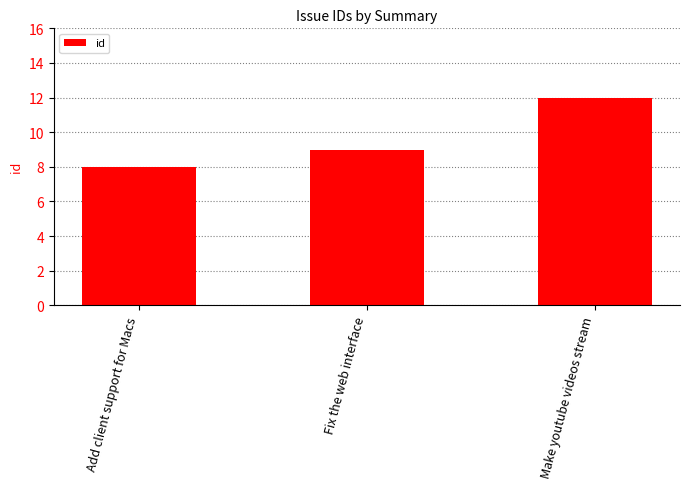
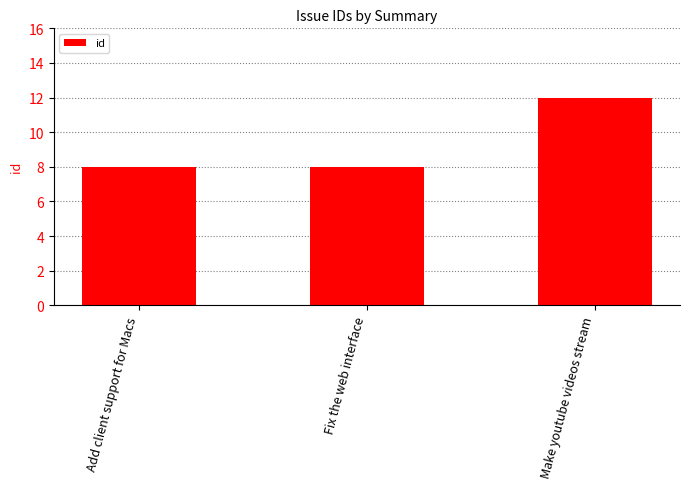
Fix the web interface: 9 -> 8
